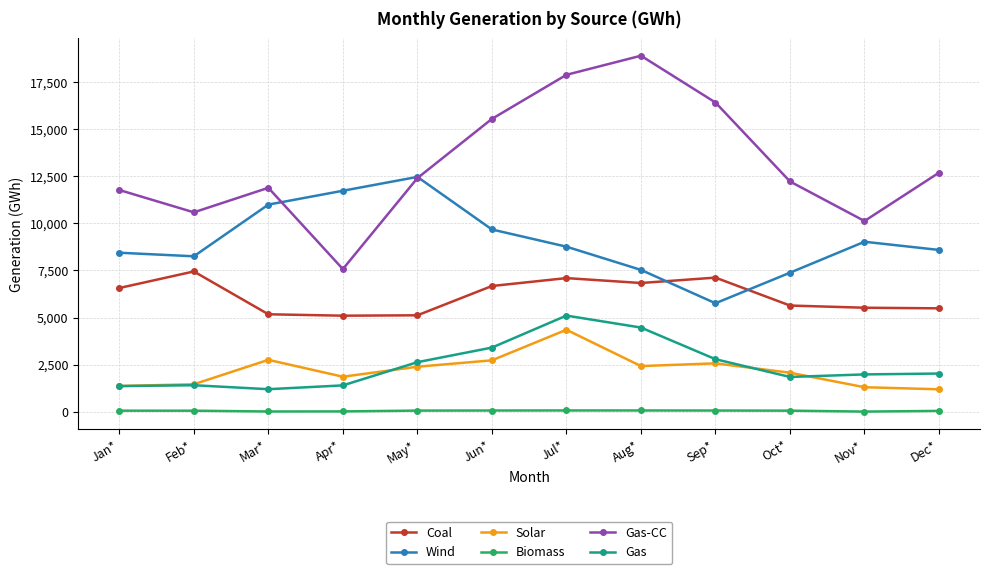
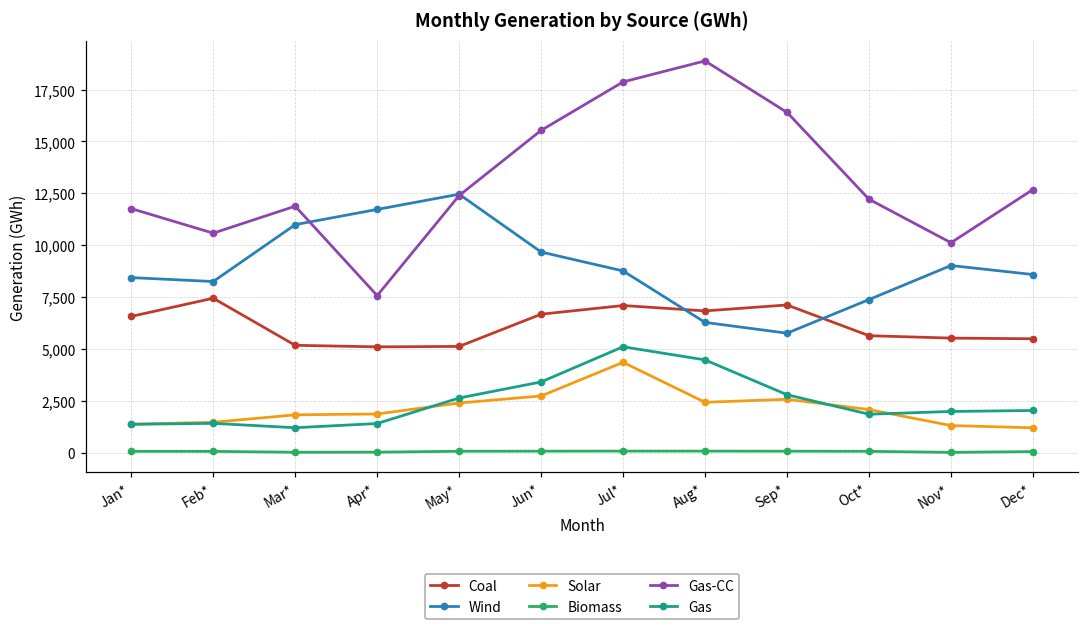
Solar, Mar*: 2,800 -> 1,800
Wind, Aug*: 7,500 -> 6,300
